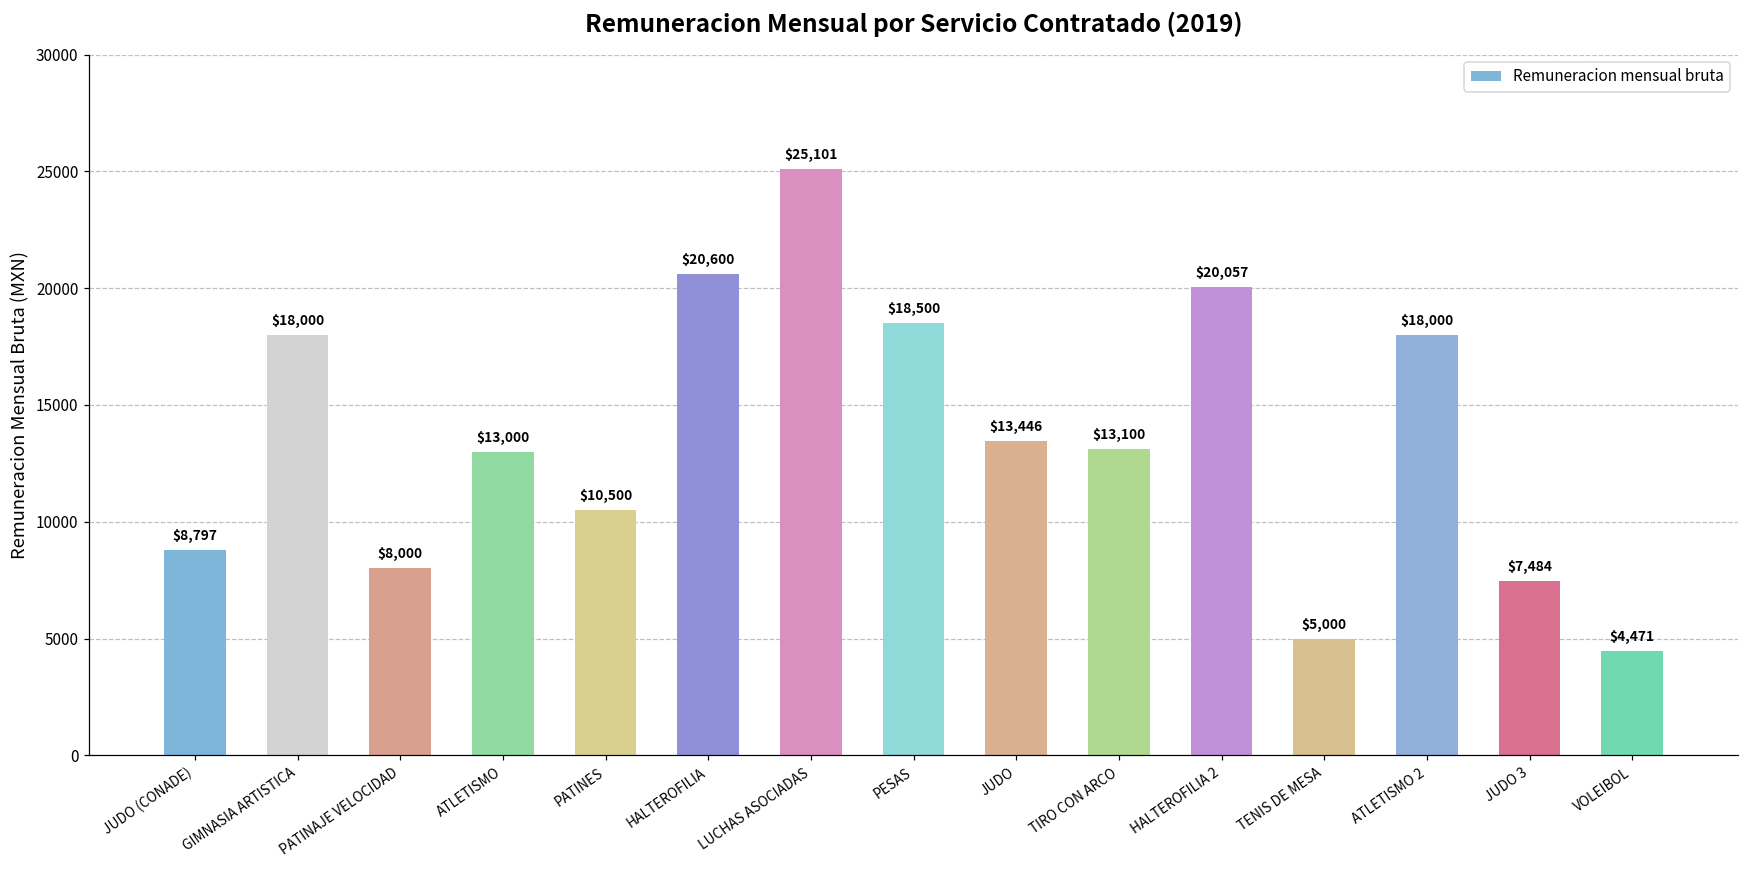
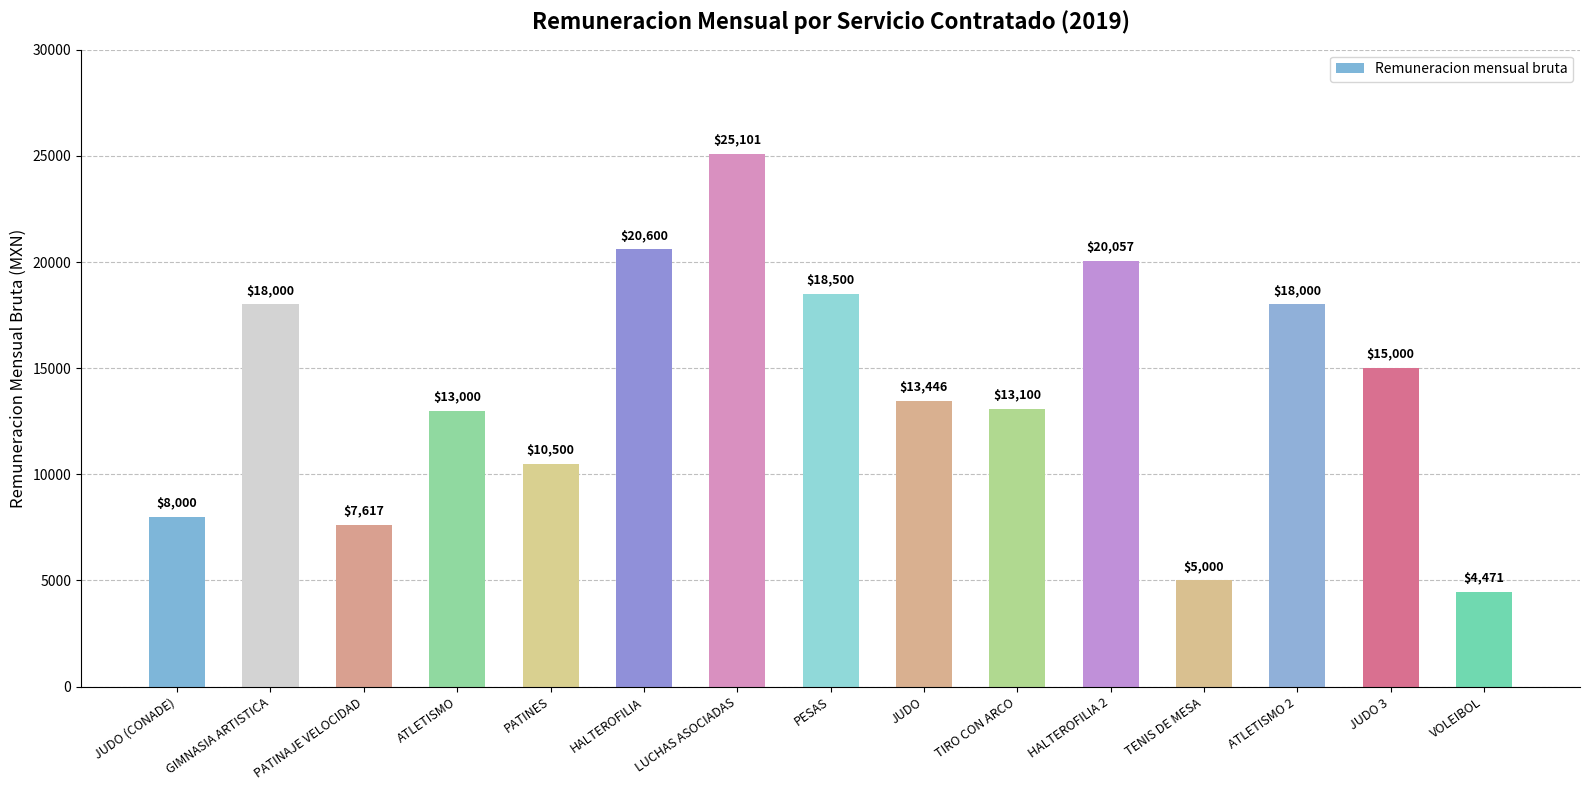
JUDO (CONADE): $8,797 -> $8,000
PATINAJE VELOCIDAD: $8,000 -> $7,617
JUDO 3: $7,484 -> $15,000
